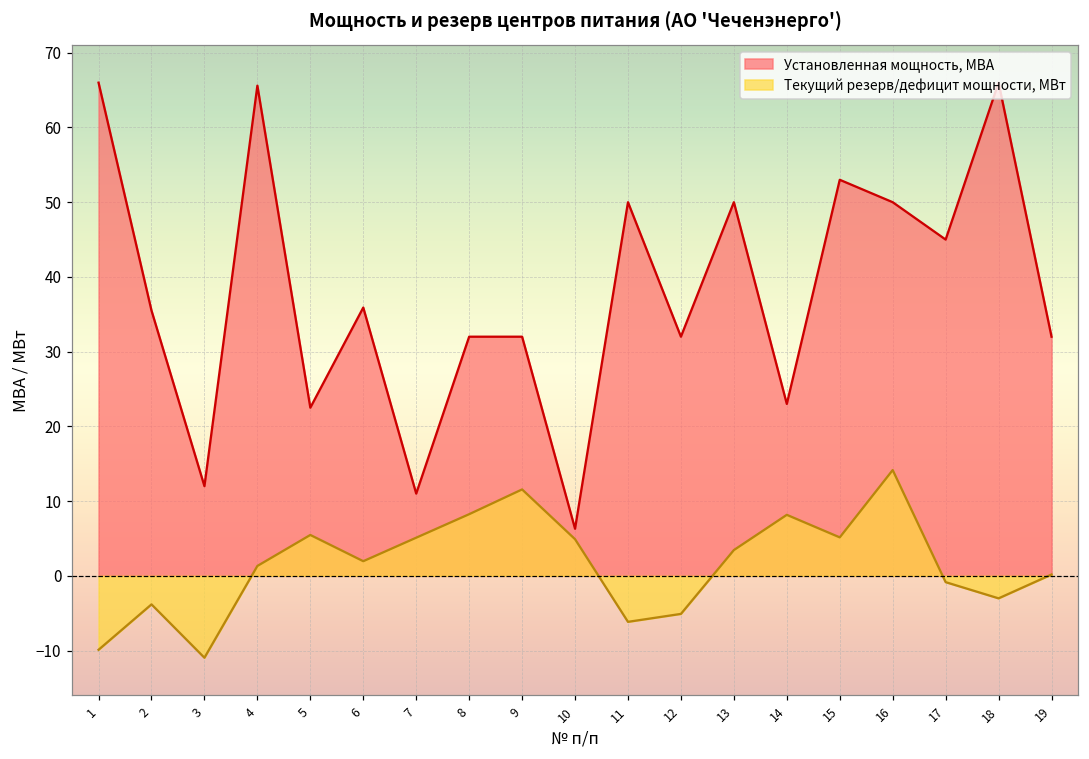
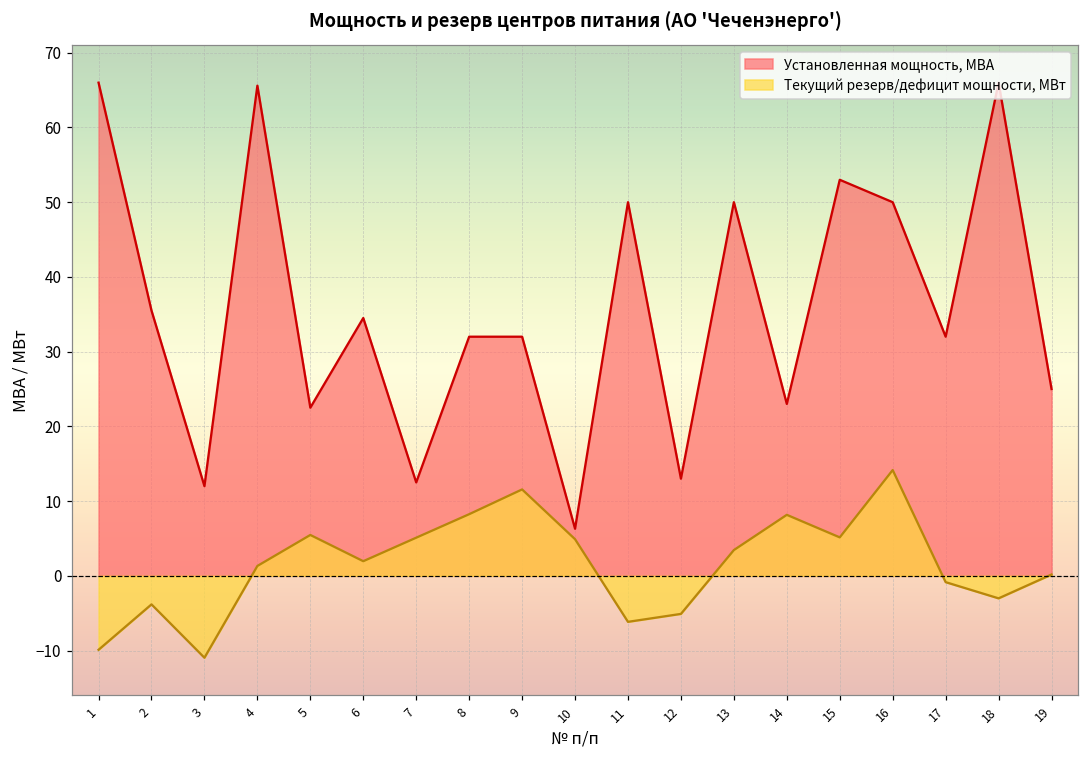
Установленная мощность, МВА, 6: 36 -> 35
Установленная мощность, МВА, 7: 11 -> 13
Установленная мощность, МВА, 12: 32 -> 13
Установленная мощность, МВА, 17: 45 -> 32
Установленная мощность, МВА, 19: 32 -> 25
